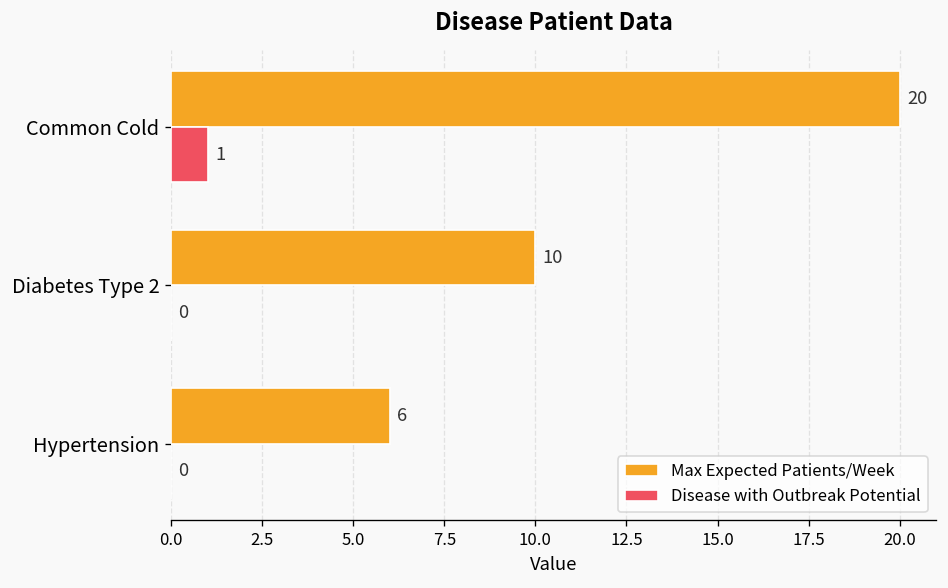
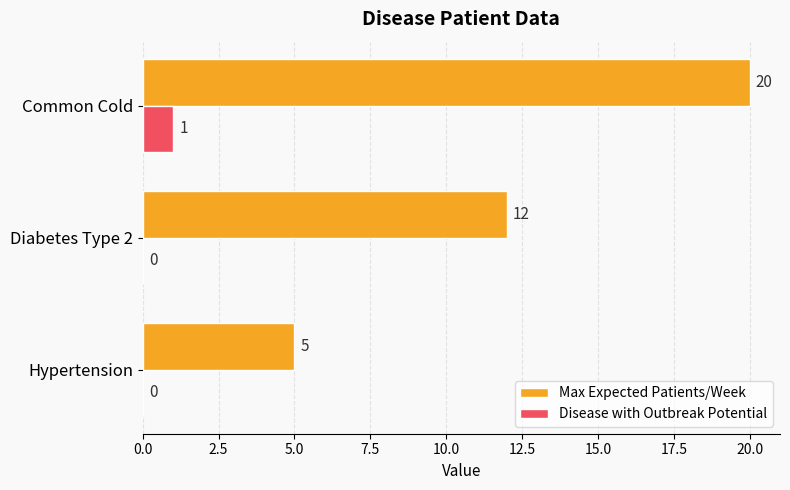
Max Expected Patients/Week, Diabetes Type 2: 10 -> 12
Max Expected Patients/Week, Hypertension: 6 -> 5
